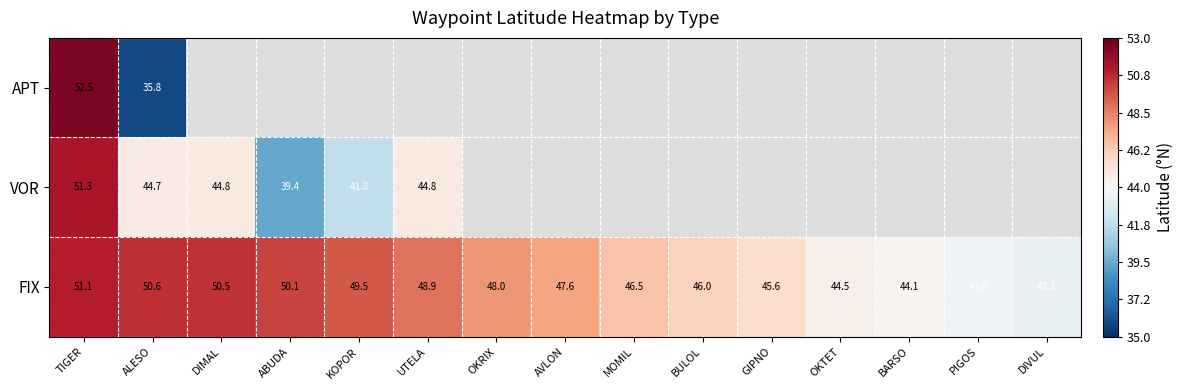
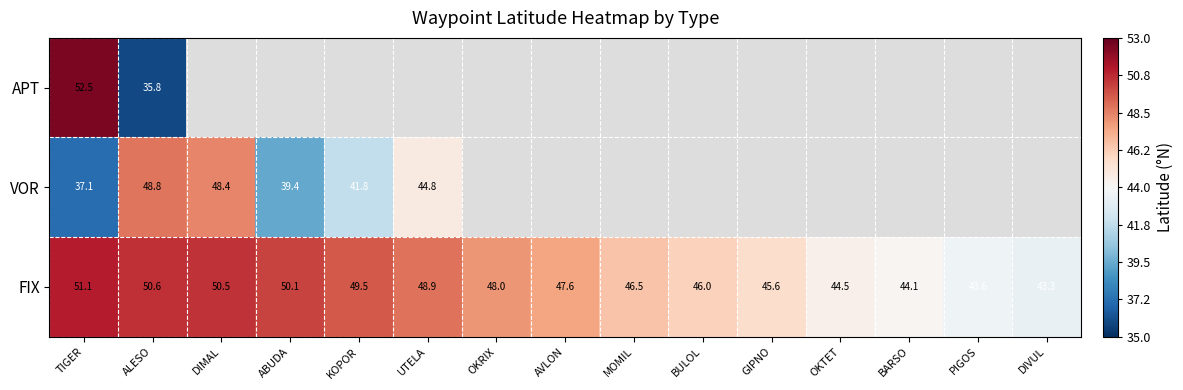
VOR, TIGER: 51.3 -> 37.1
VOR, ALESO: 44.7 -> 48.8
VOR, DIMAL: 44.8 -> 48.4
